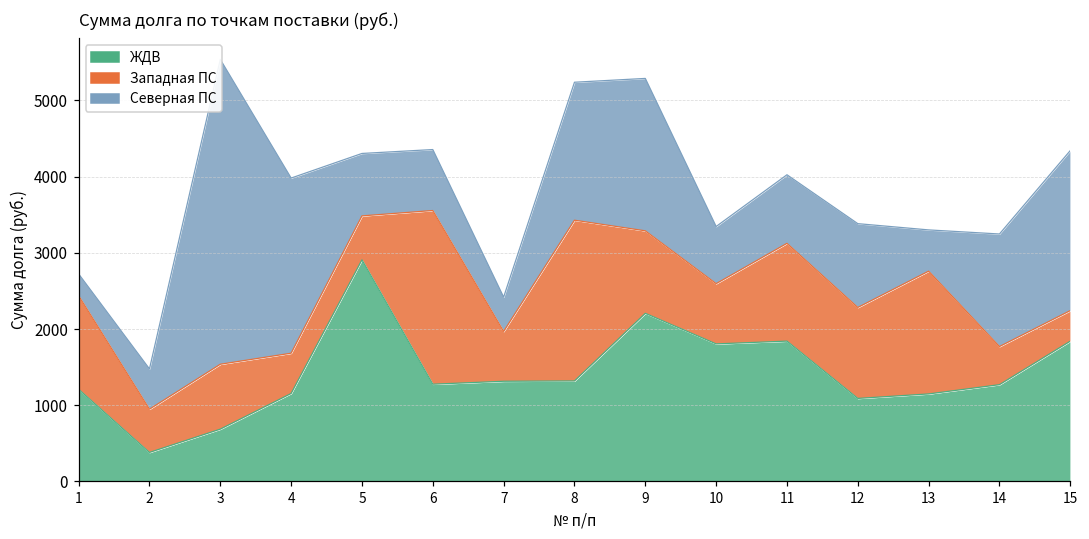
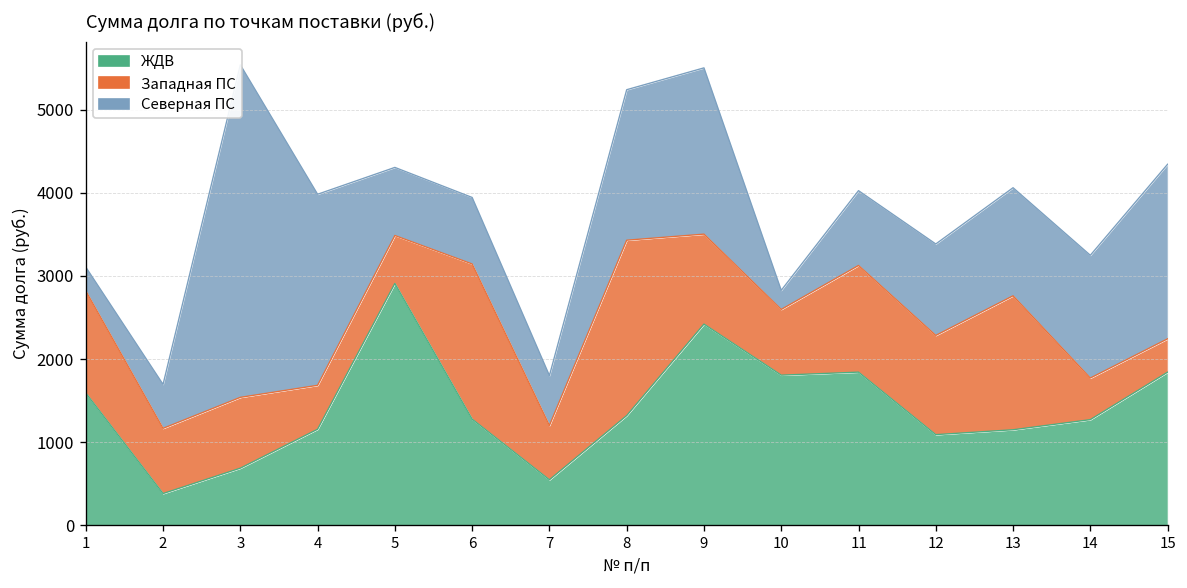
ЖДВ, 1: 1200 -> 1600
Западная ПС, 2: 600 -> 800
Западная ПС, 6: 2300 -> 1900
ЖДВ, 7: 1300 -> 500
Северная ПС, 7: 500 -> 600
ЖДВ, 9: 2200 -> 2400
Северная ПС, 10: 800 -> 200
Северная ПС, 13: 500 -> 1300
